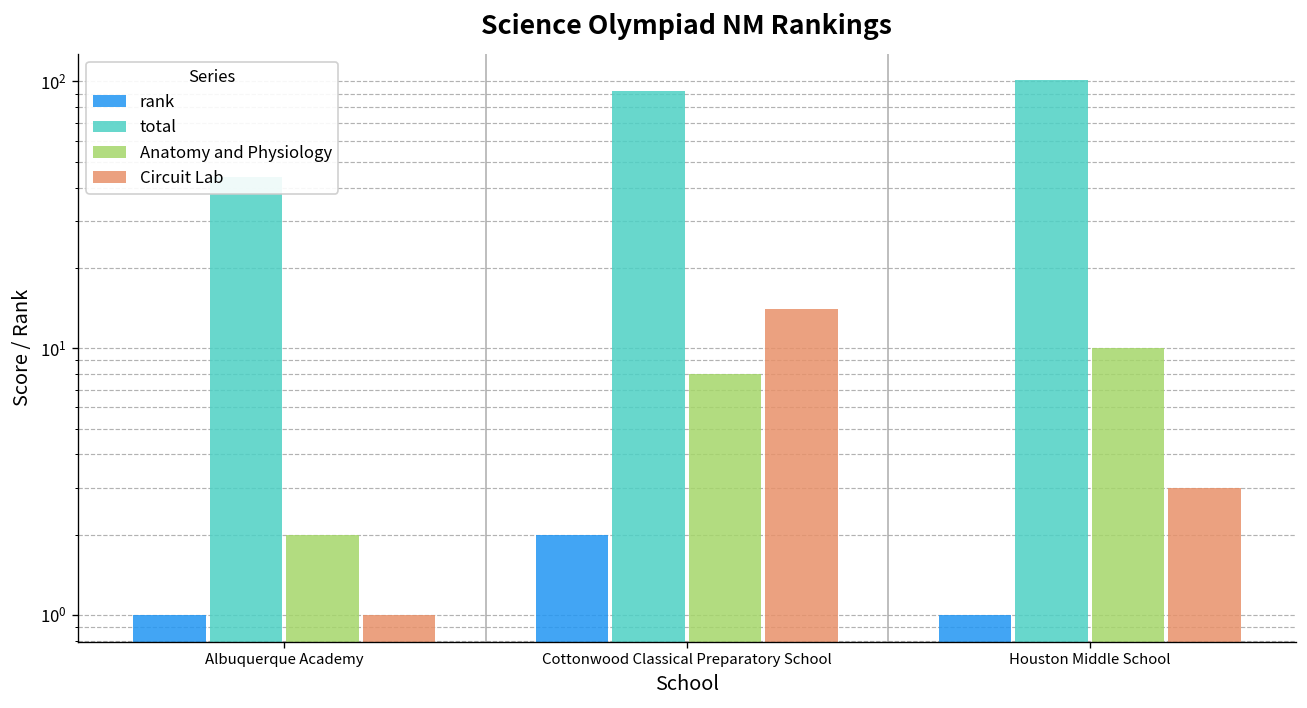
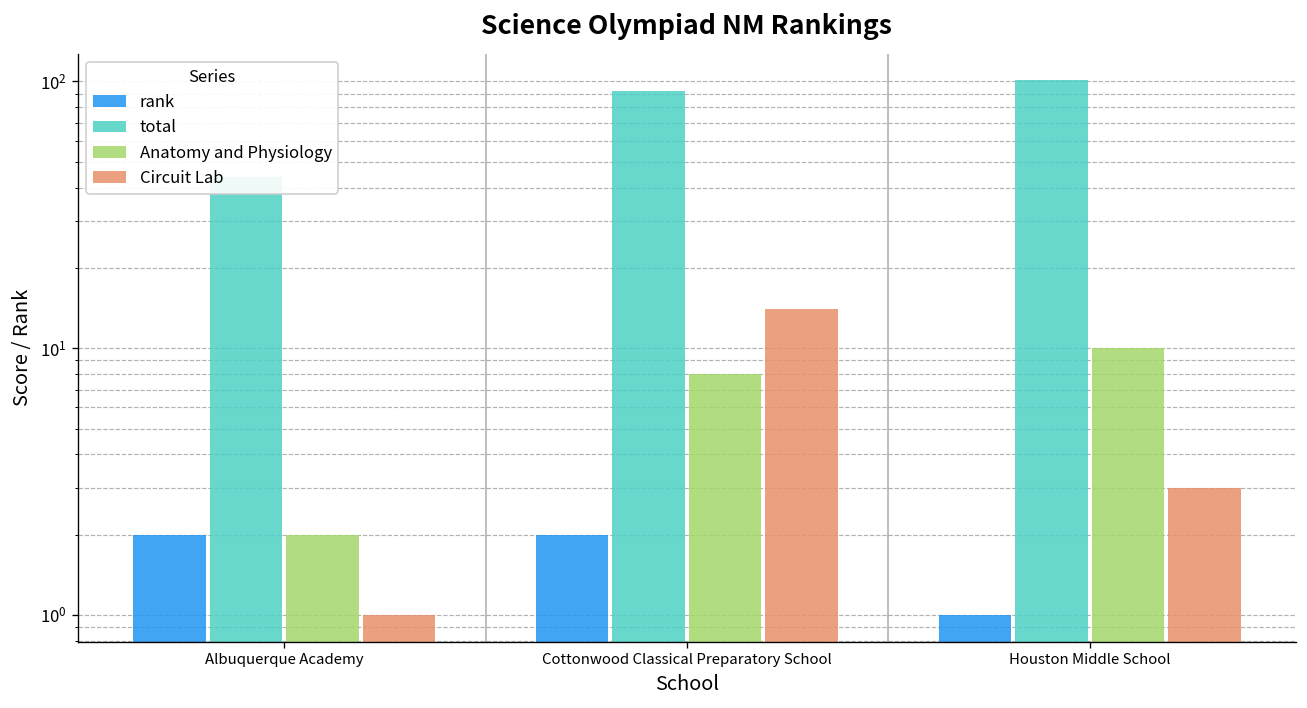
rank, Albuquerque Academy: 1 -> 2
